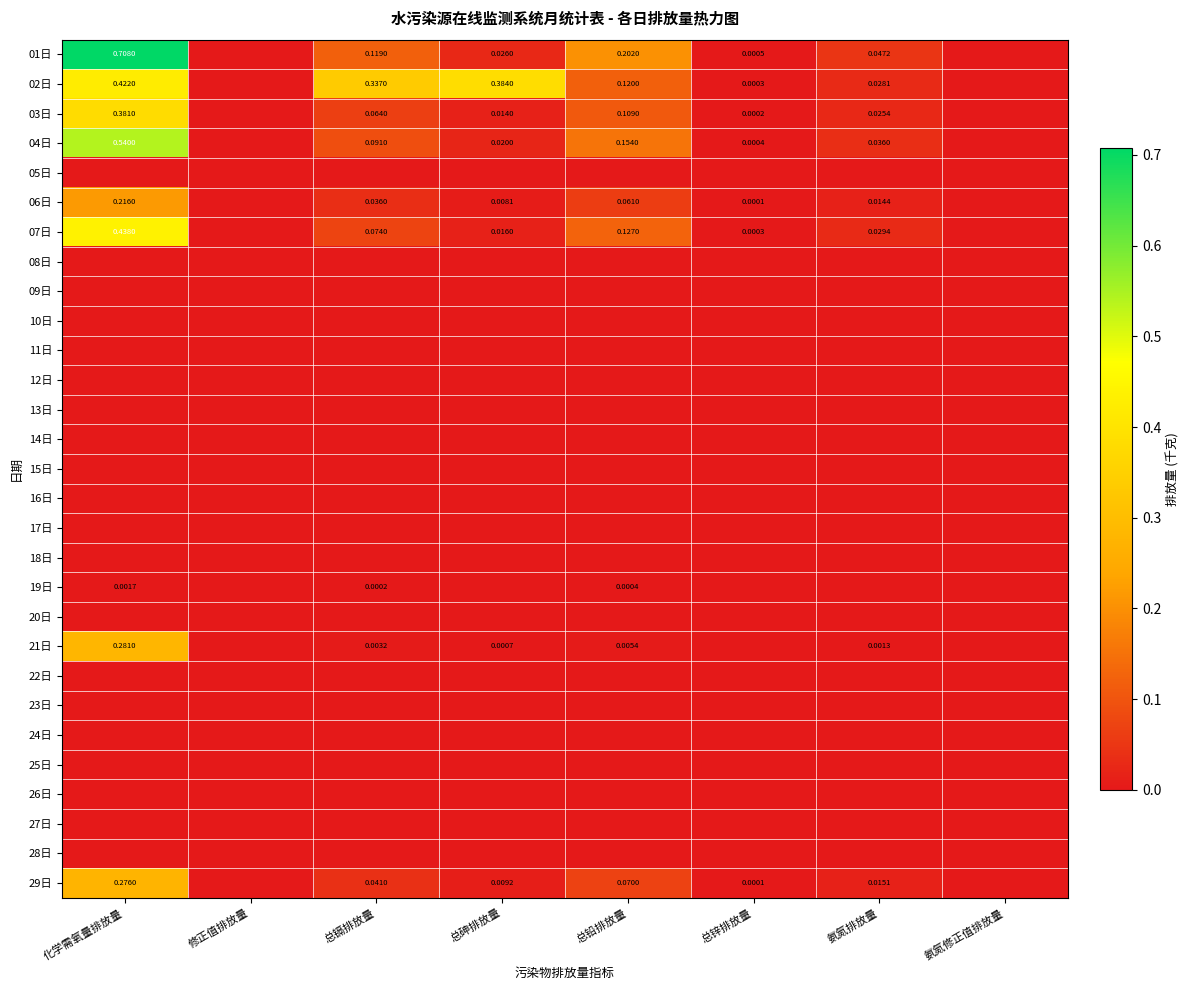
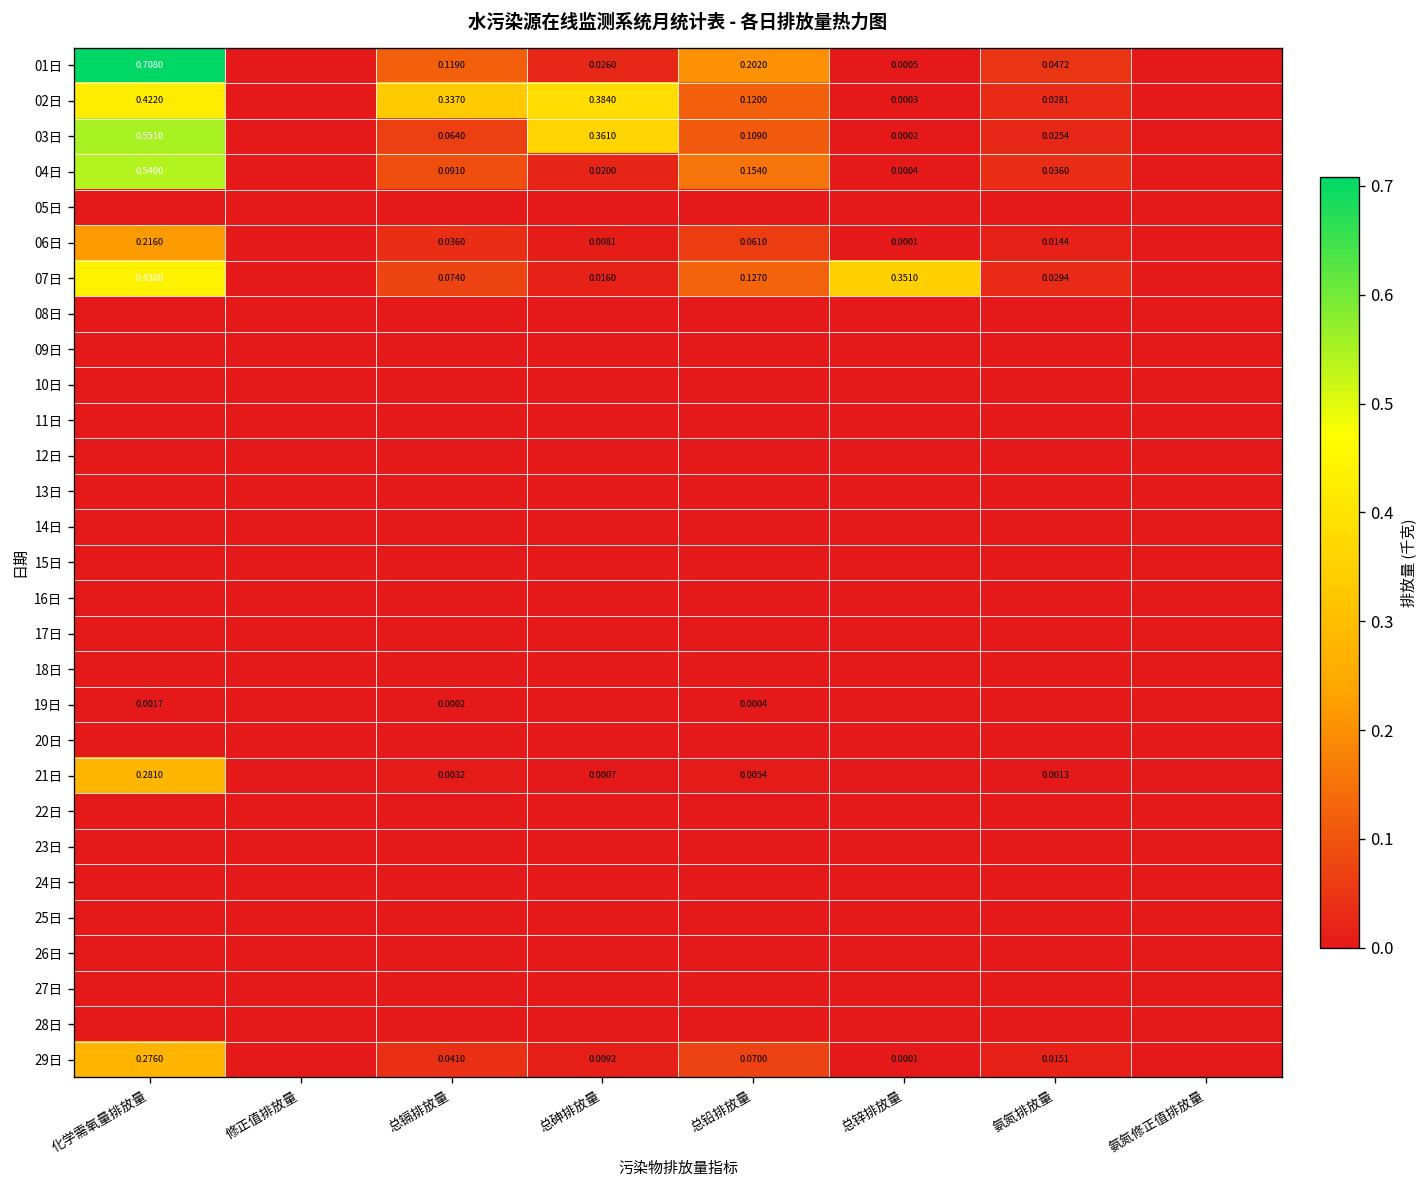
03日, 化学需氧量排放量: 0.3810 -> 0.5510
03日, 总砷排放量: 0.0140 -> 0.3610
07日, 总锌排放量: 0.0003 -> 0.3510
